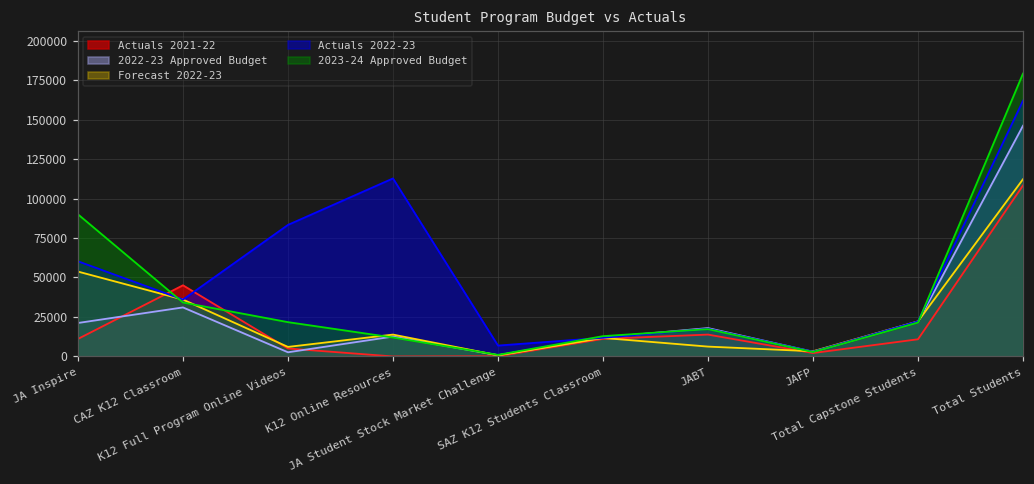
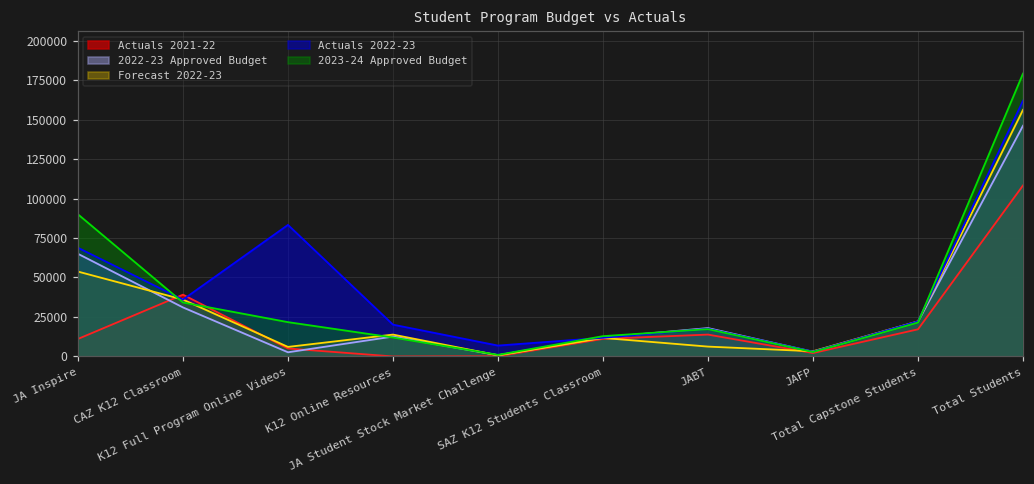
2022-23 Approved Budget, JA Inspire: 21000 -> 65000
Actuals 2022-23, JA Inspire: 60000 -> 69000
Actuals 2021-22, CAZ K12 Classroom: 45000 -> 39000
Actuals 2022-23, K12 Online Resources: 113000 -> 20000
Actuals 2021-22, Total Capstone Students: 11000 -> 17000
Forecast 2022-23, Total Students: 112000 -> 156000
